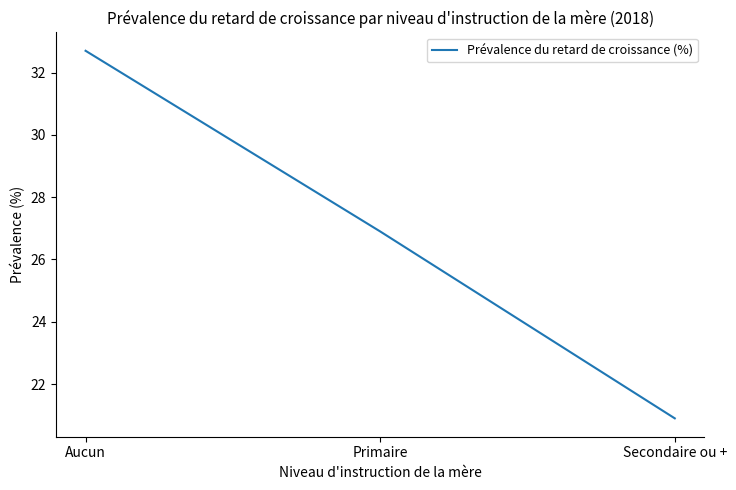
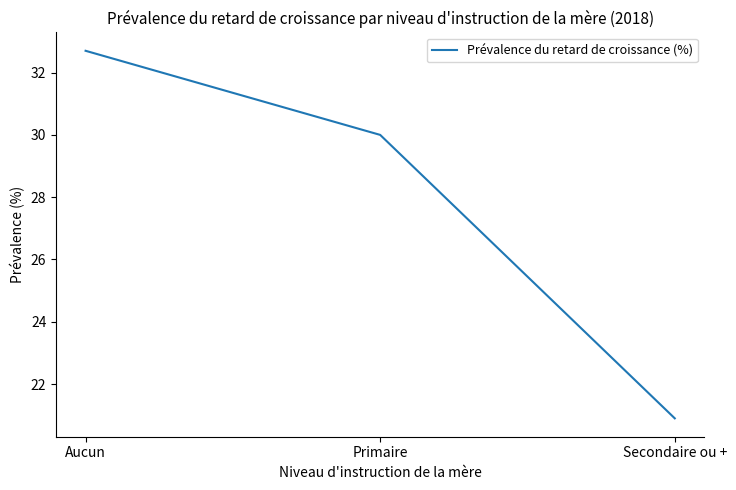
Primaire: 26.9 -> 30.0
